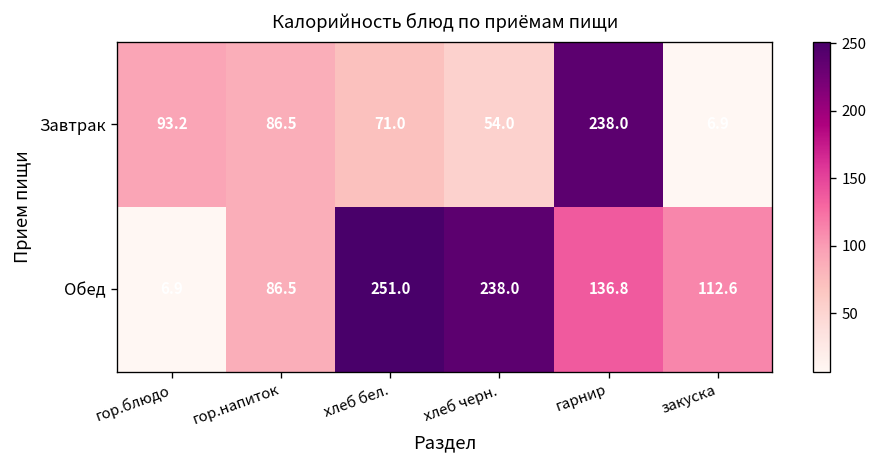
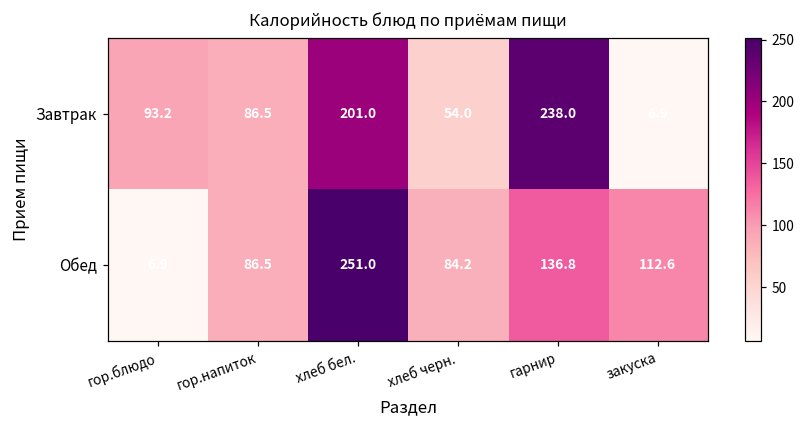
Завтрак, хлеб бел.: 71.0 -> 201.0
Обед, хлеб черн.: 238.0 -> 84.2
